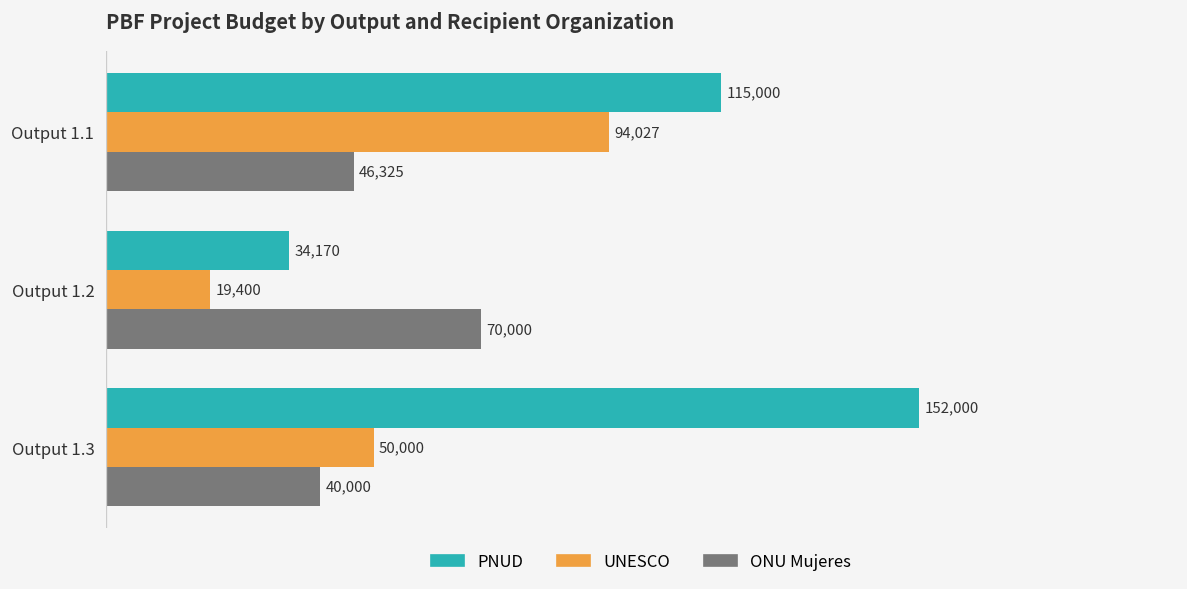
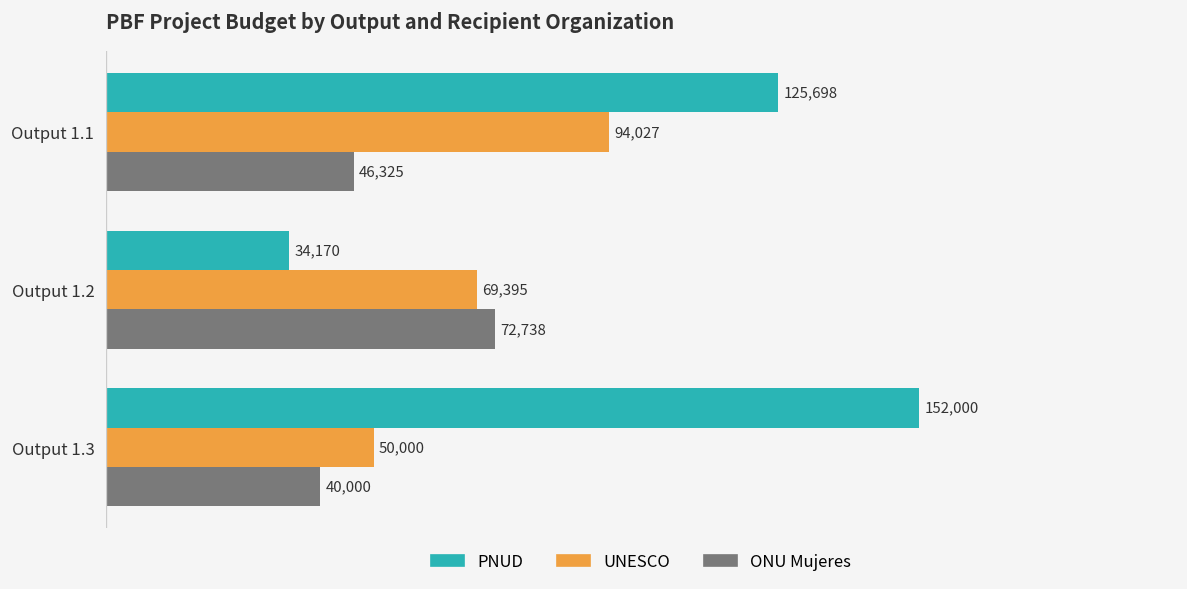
PNUD, Output 1.1: 115,000 -> 125,698
UNESCO, Output 1.2: 19,400 -> 69,395
ONU Mujeres, Output 1.2: 70,000 -> 72,738
